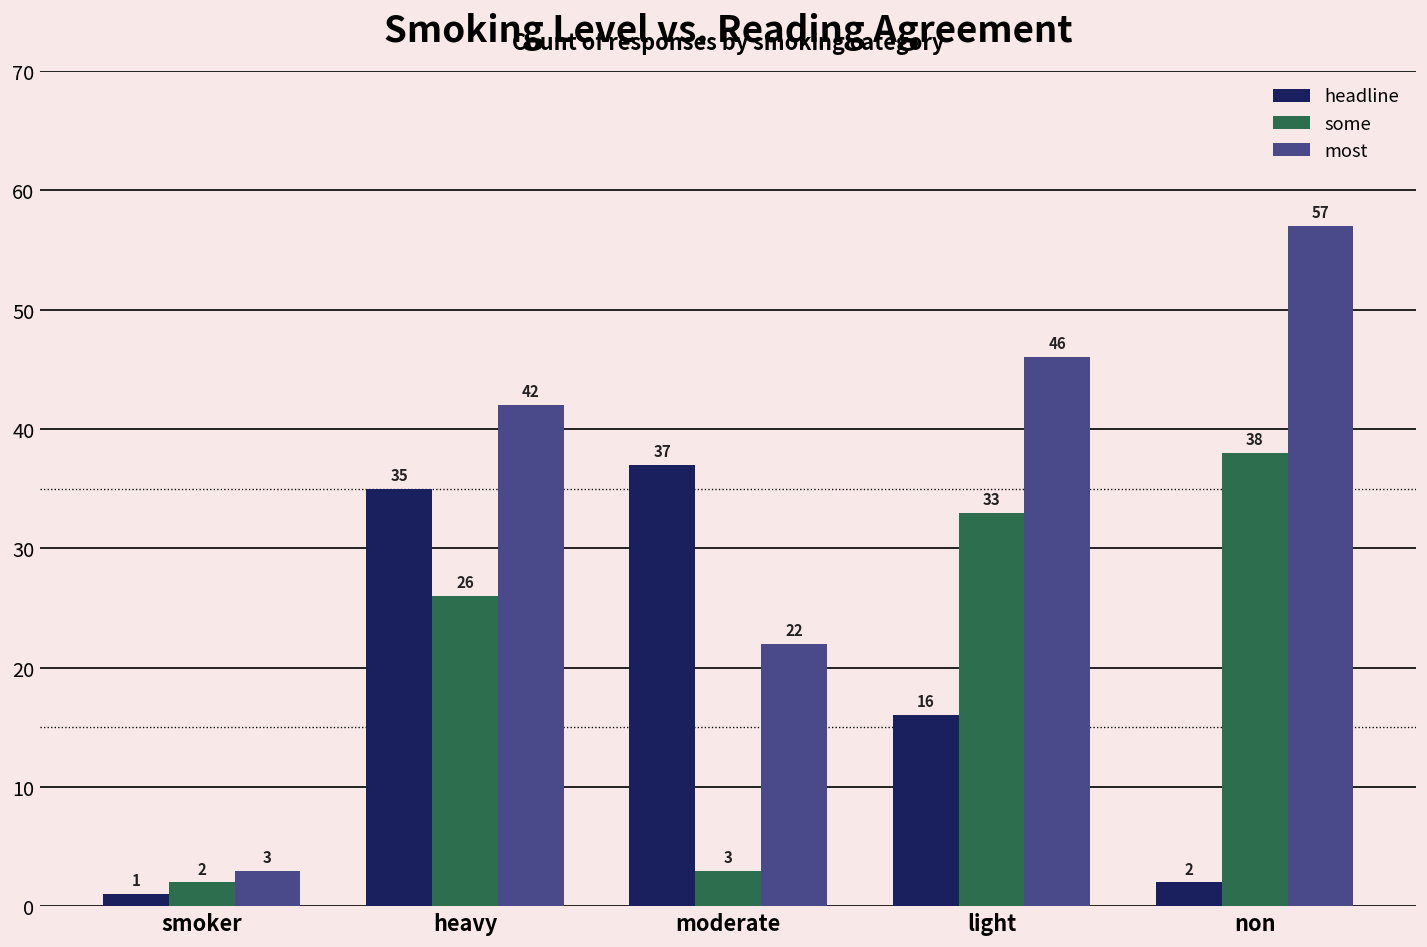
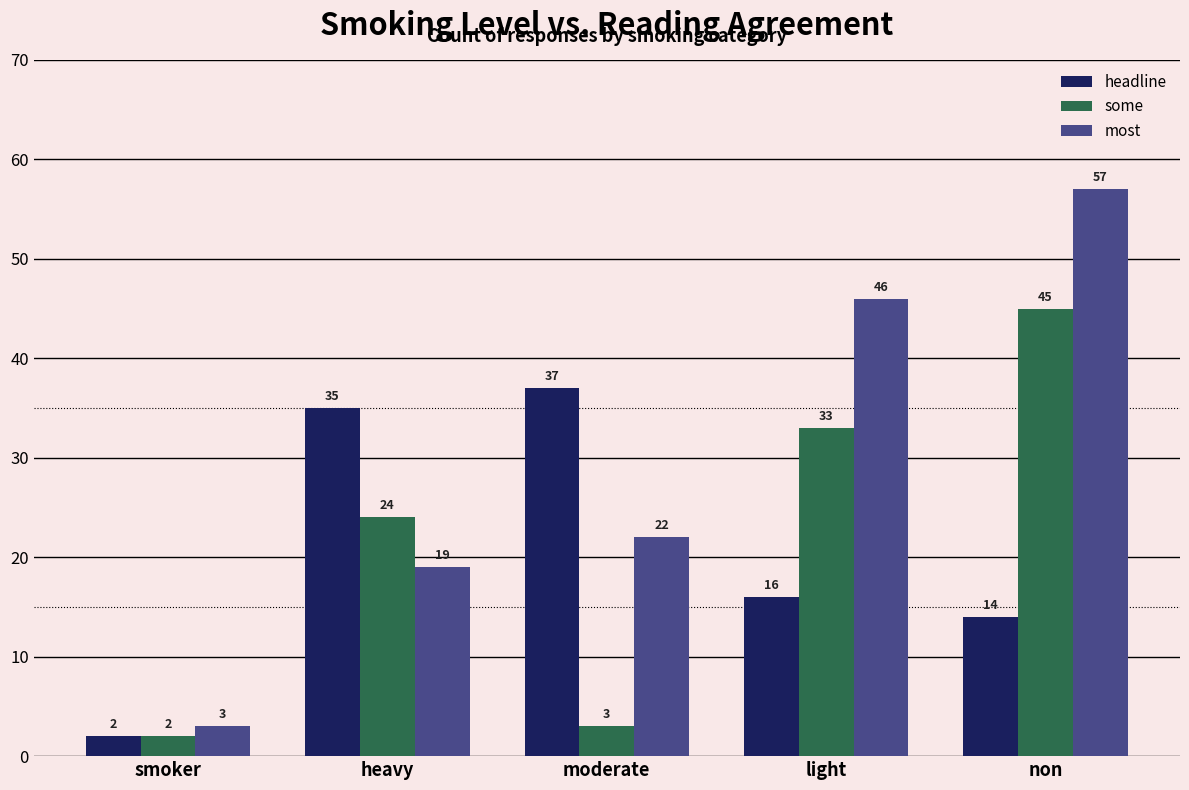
headline, smoker: 1 -> 2
some, heavy: 26 -> 24
most, heavy: 42 -> 19
headline, non: 2 -> 14
some, non: 38 -> 45
